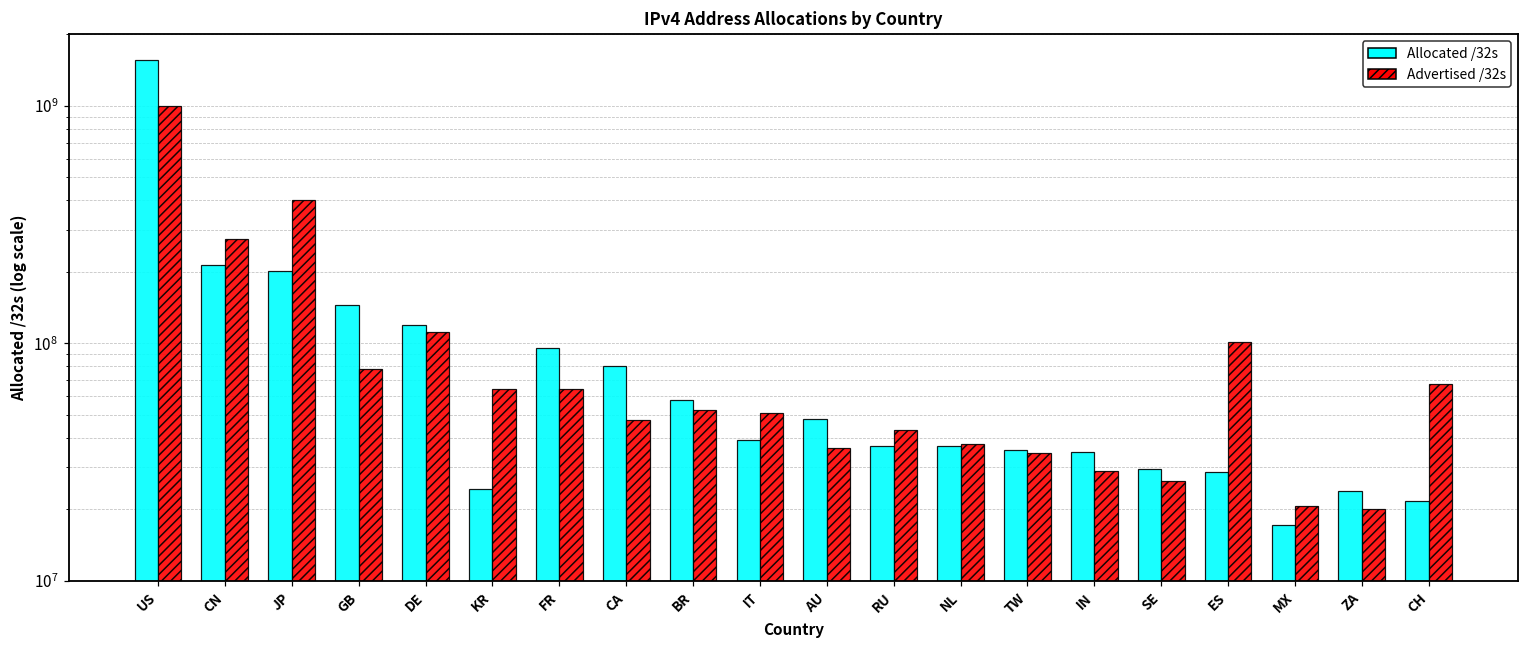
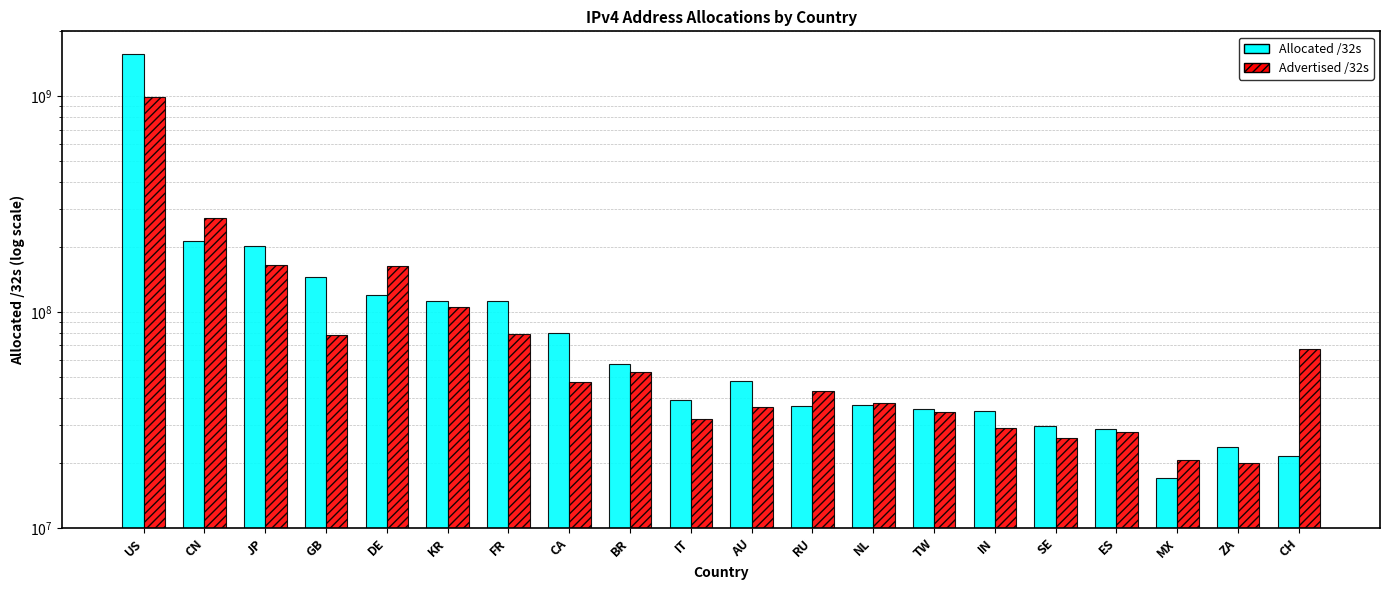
Advertised /32s, JP: 400000000 -> 160000000
Advertised /32s, DE: 110000000 -> 160000000
Allocated /32s, KR: 24000000 -> 110000000
Advertised /32s, KR: 64000000 -> 110000000
Allocated /32s, FR: 100000000 -> 110000000
Advertised /32s, FR: 64000000 -> 79000000
Advertised /32s, IT: 51000000 -> 32000000
Advertised /32s, ES: 100000000 -> 28000000
